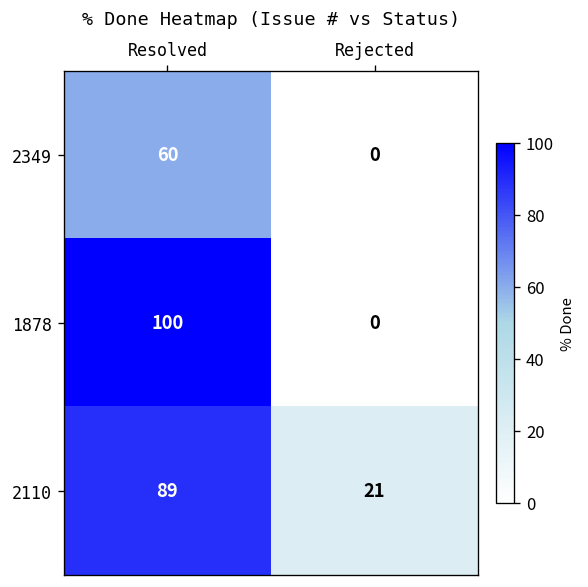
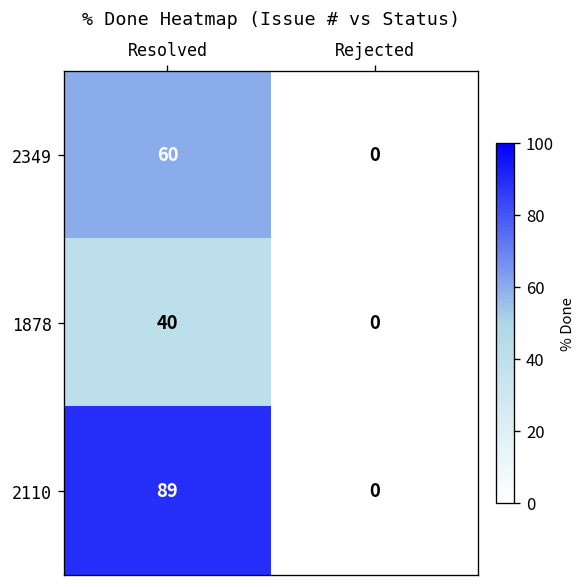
1878, Resolved: 100 -> 40
2110, Rejected: 21 -> 0
